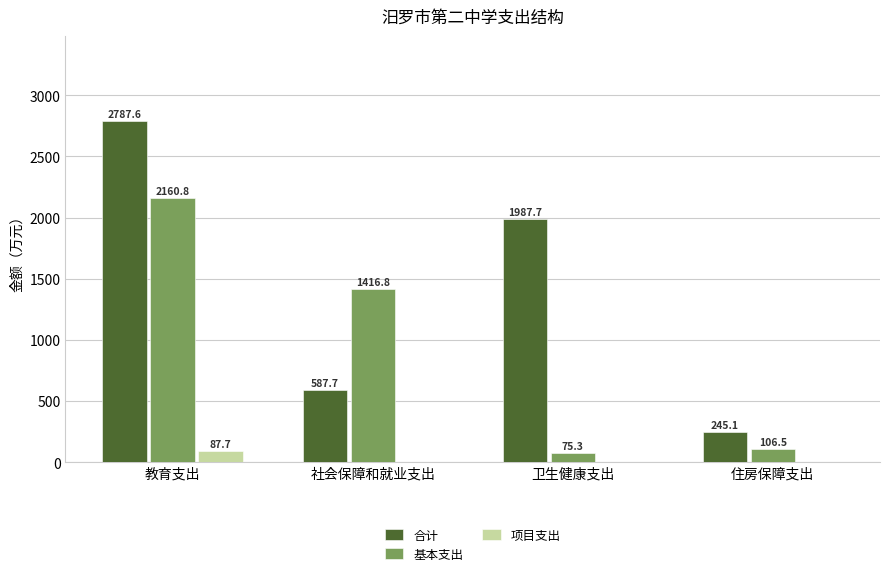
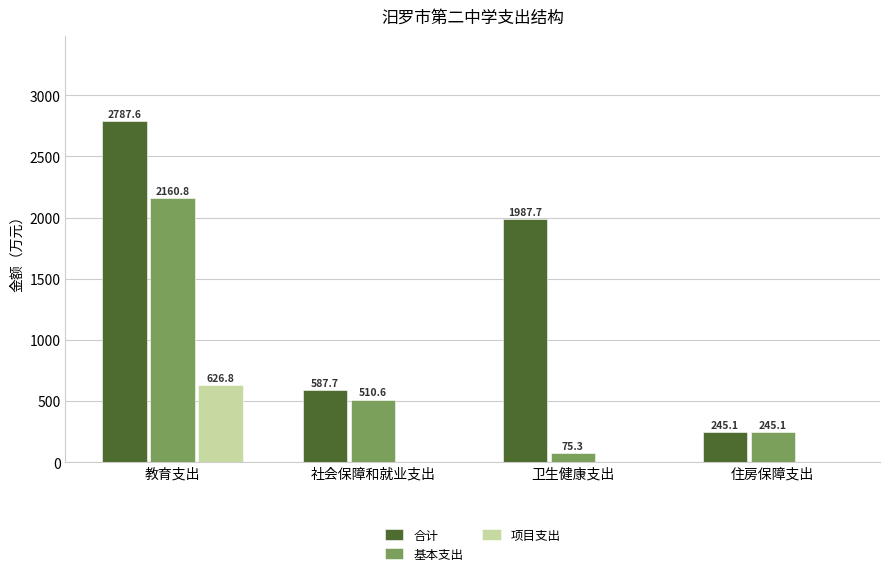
项目支出, 教育支出: 87.7 -> 626.8
基本支出, 社会保障和就业支出: 1416.8 -> 510.6
基本支出, 住房保障支出: 106.5 -> 245.1
